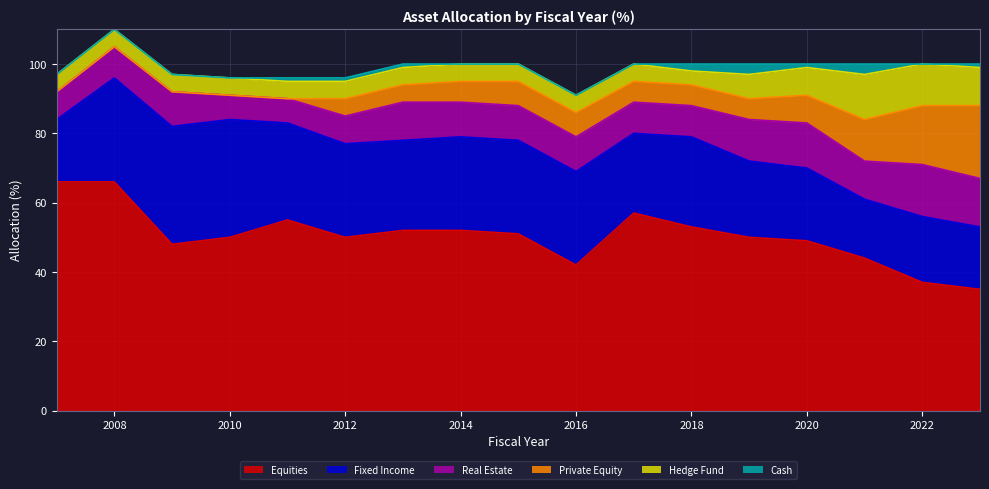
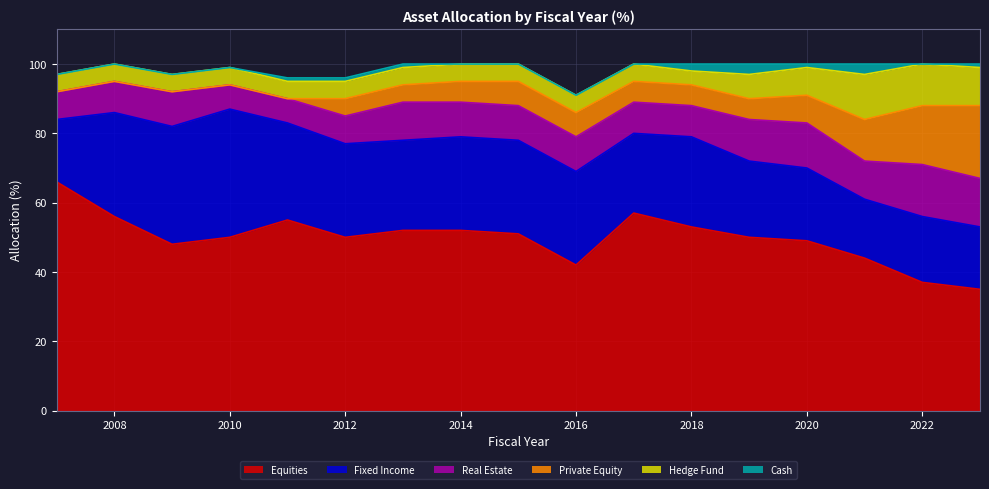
Equities, 2008: 66 -> 56
Fixed Income, 2010: 34 -> 37
